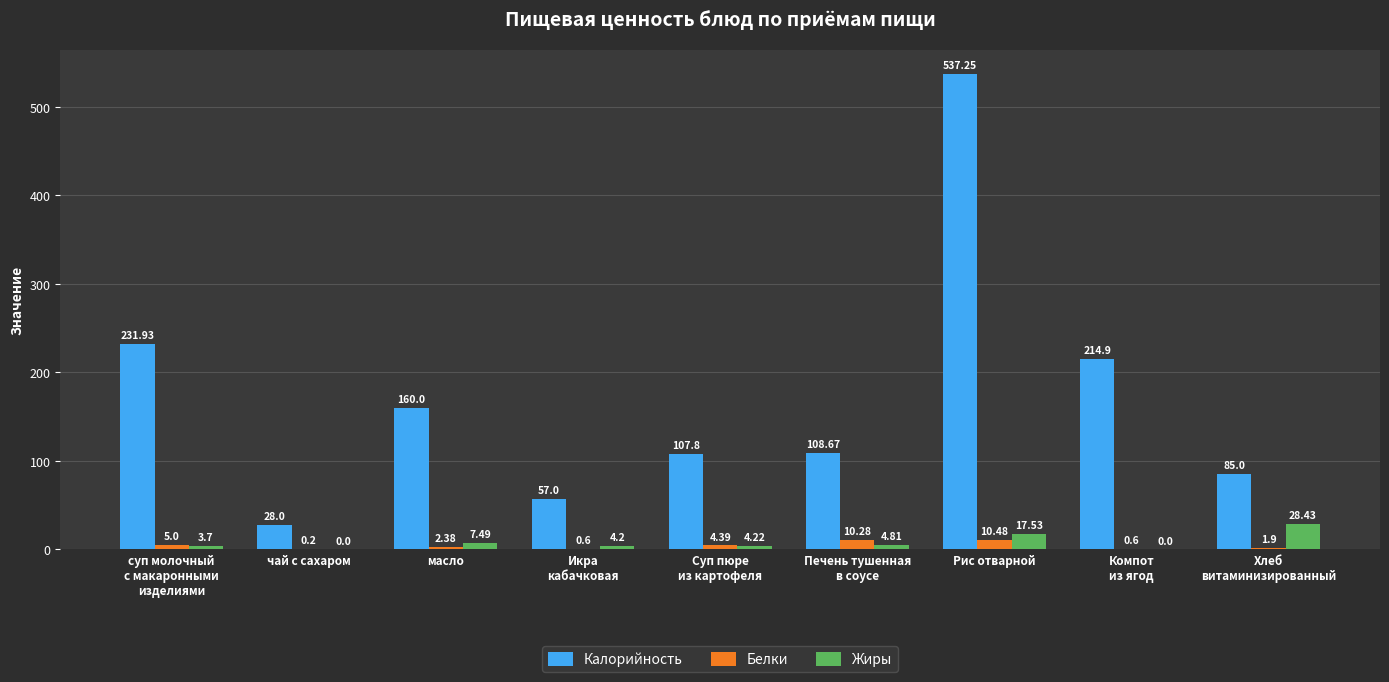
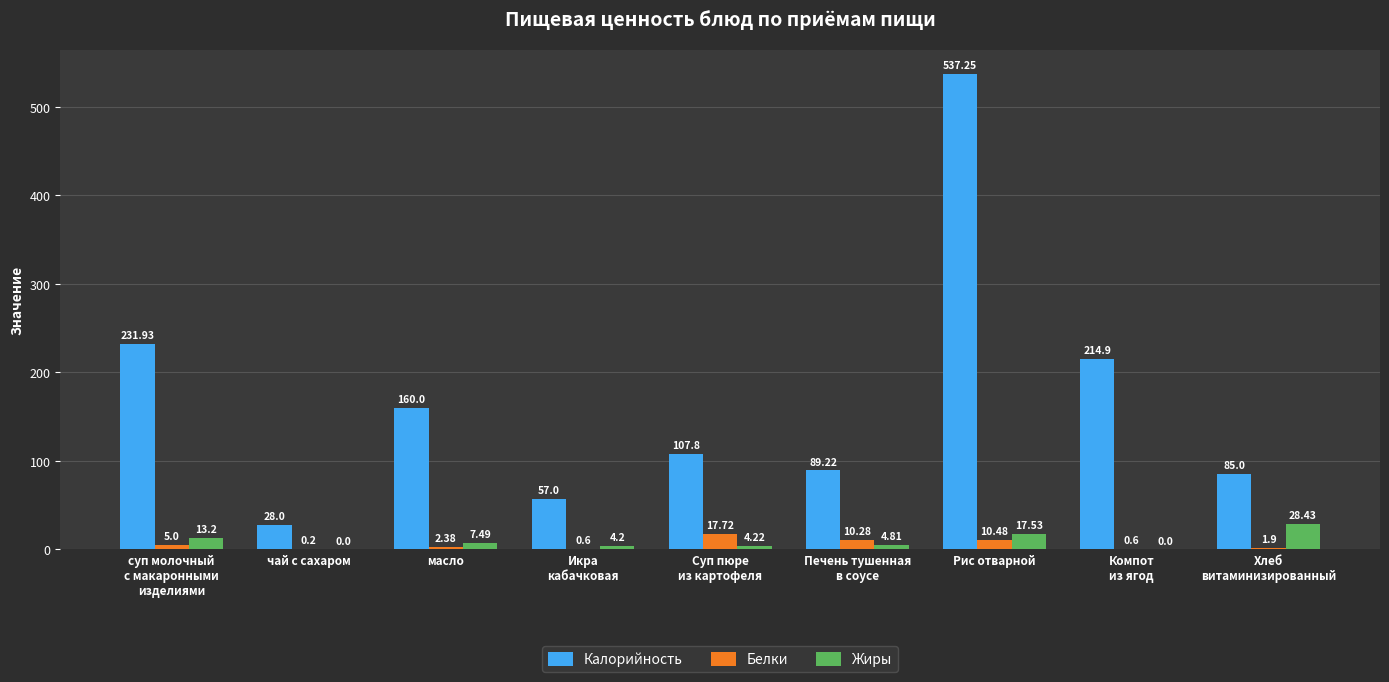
Жиры, суп молочный с макаронными изделиями: 3.7 -> 13.2
Белки, Суп пюре из картофеля: 4.39 -> 17.72
Калорийность, Печень тушенная в соусе: 108.67 -> 89.22
